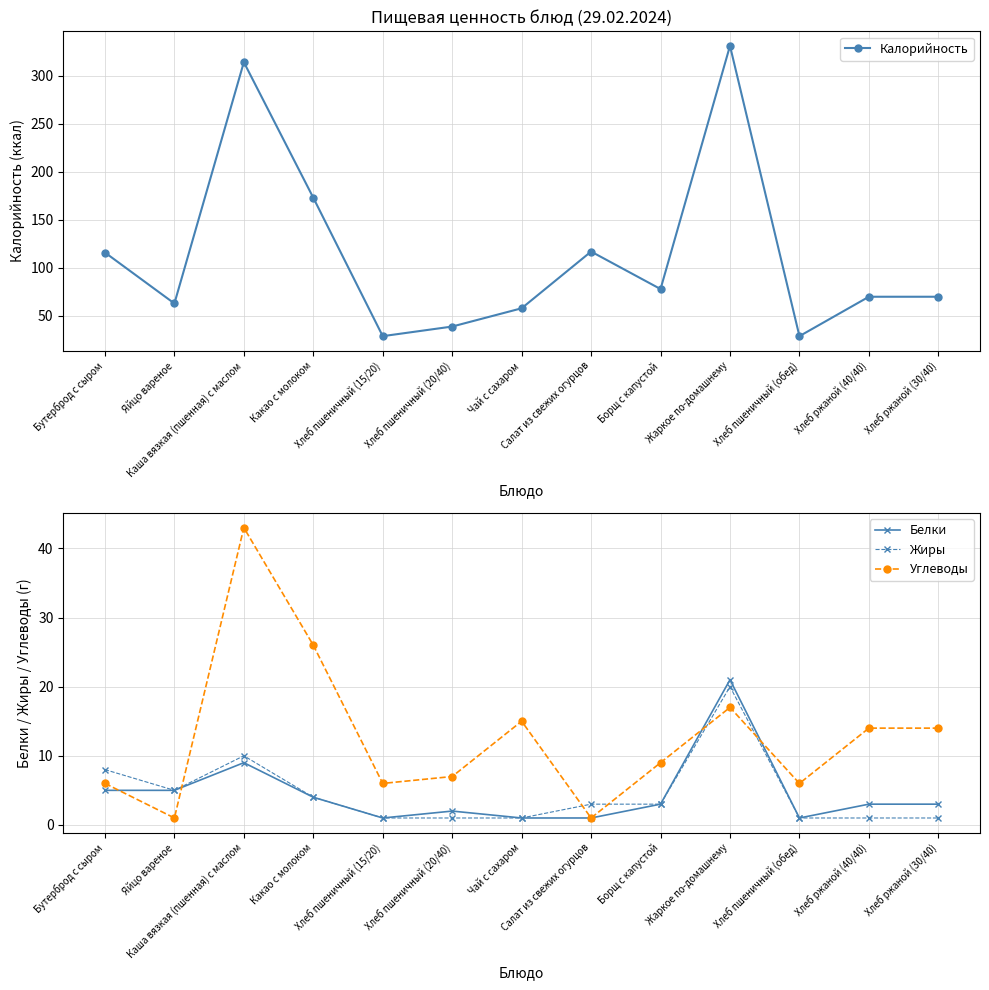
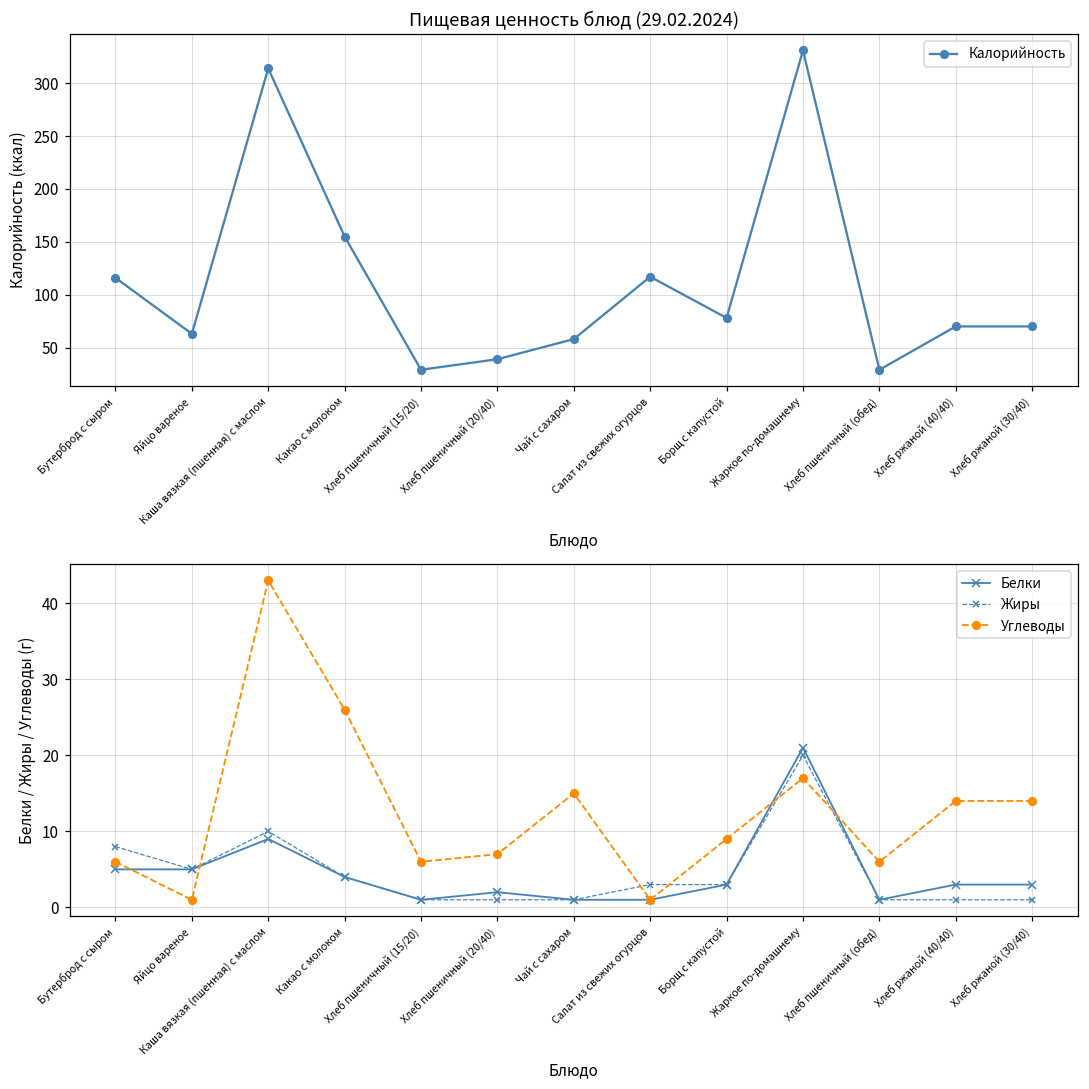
Пищевая ценность блюд (29.02.2024), Какао с молоком: 170 -> 160
